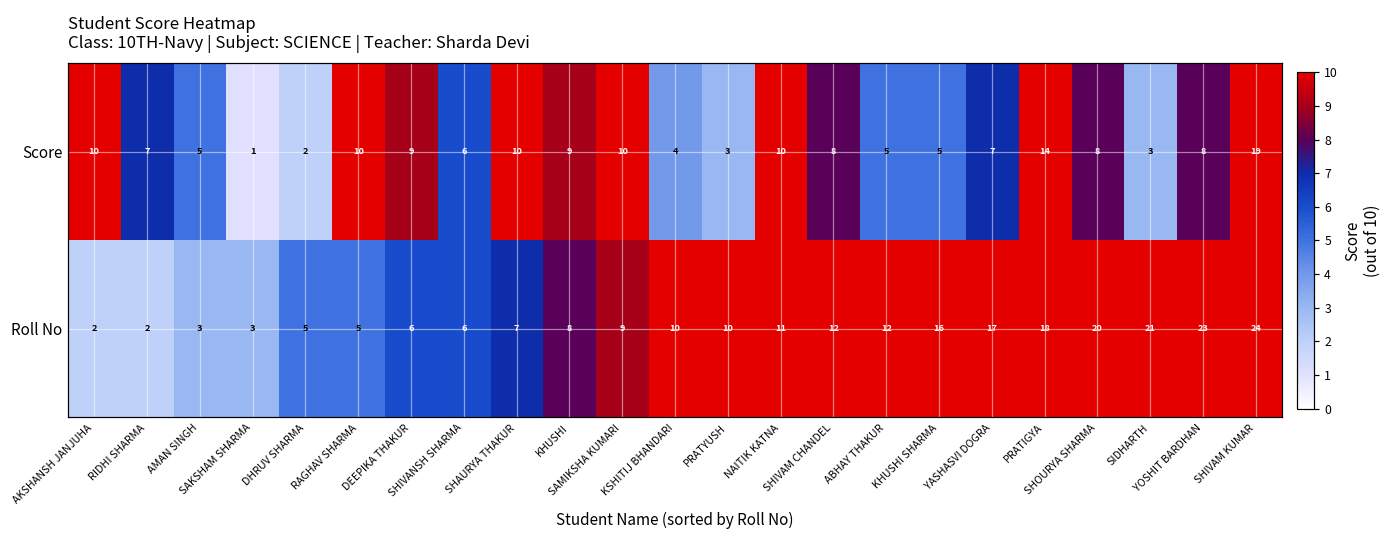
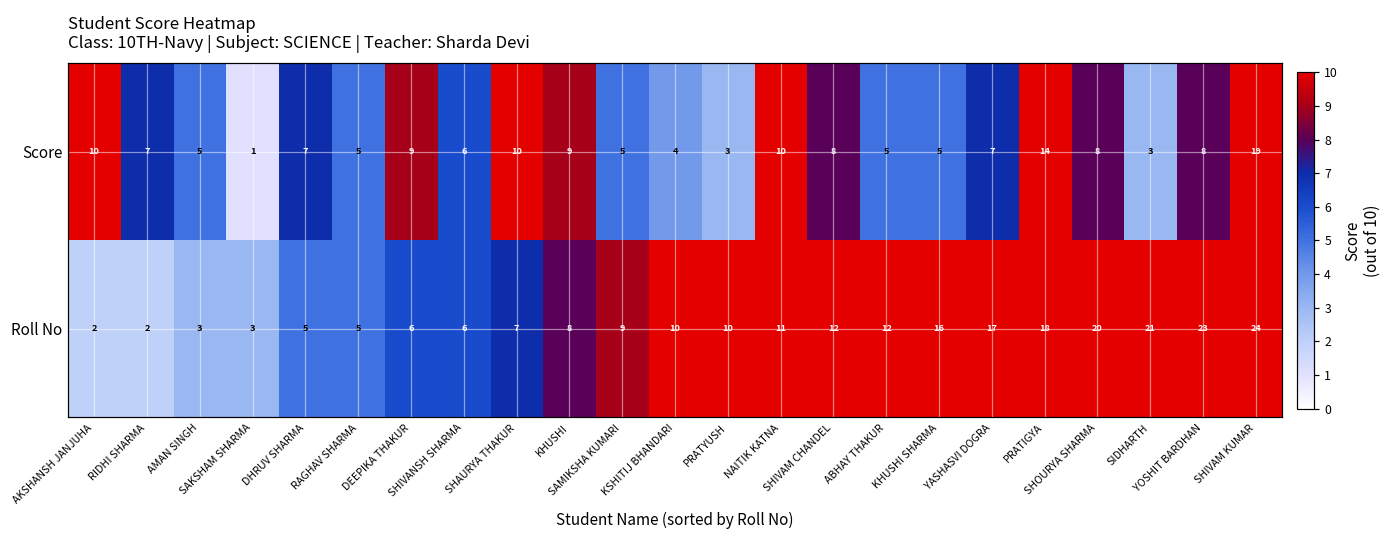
Score, DHRUV SHARMA: 2 -> 7
Score, RAGHAV SHARMA: 10 -> 5
Score, SAMIKSHA KUMARI: 10 -> 5
